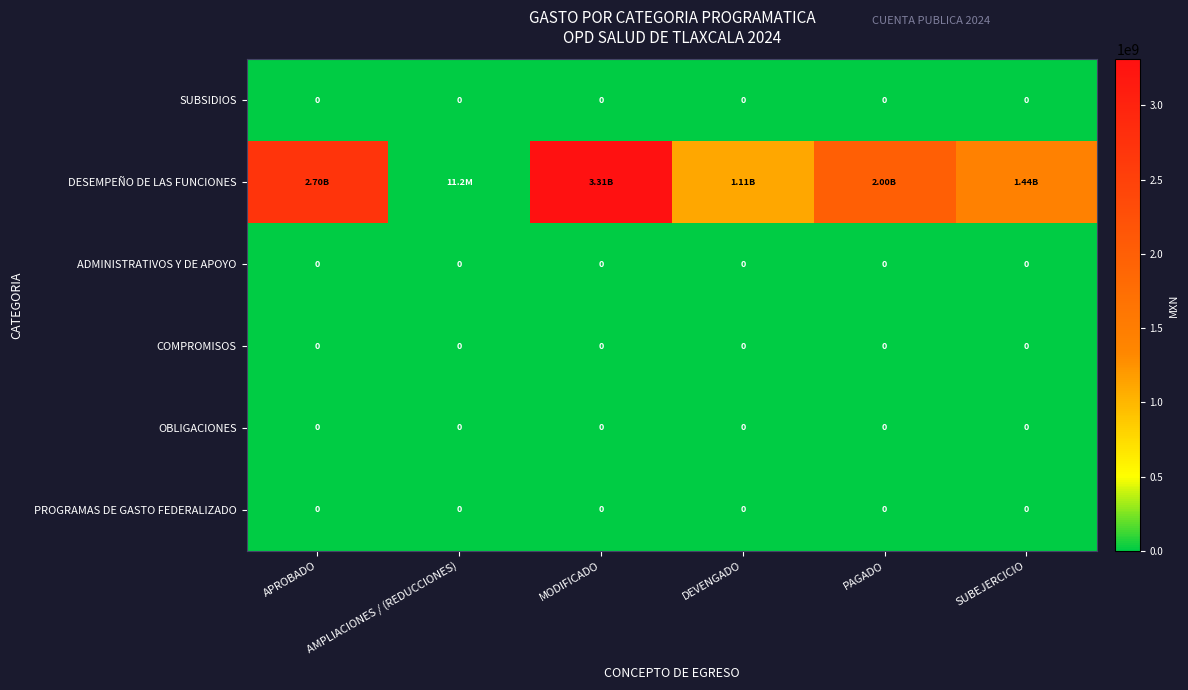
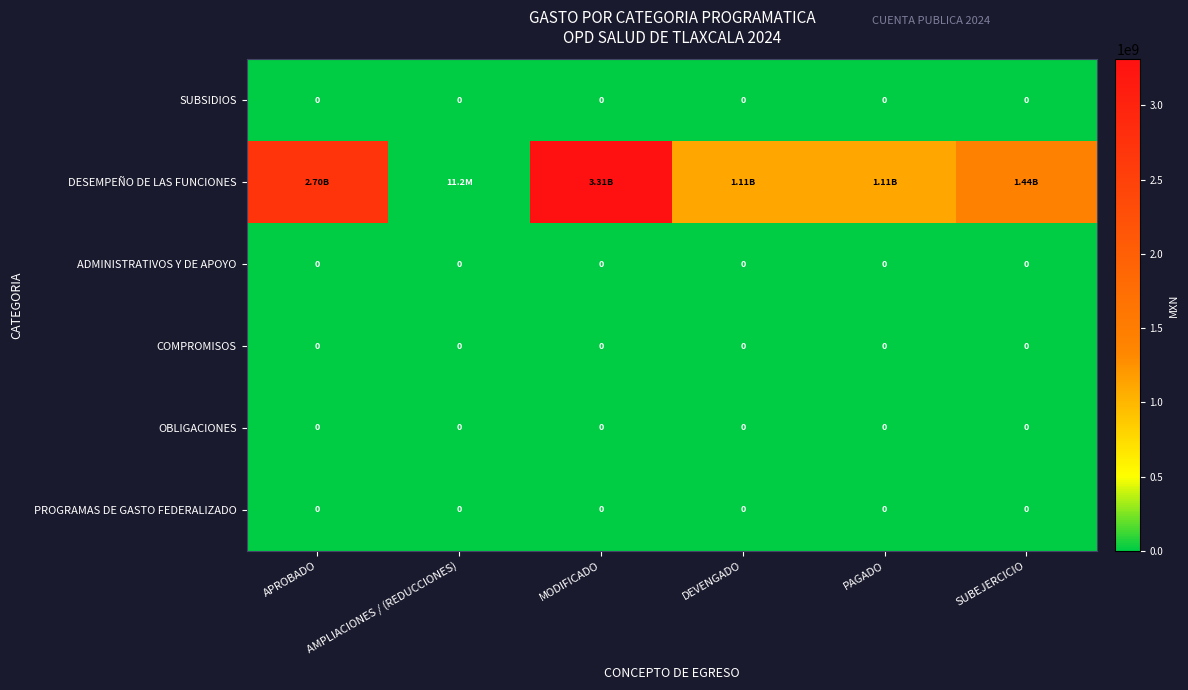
DESEMPEÑO DE LAS FUNCIONES, PAGADO: 2.00B -> 1.11B
